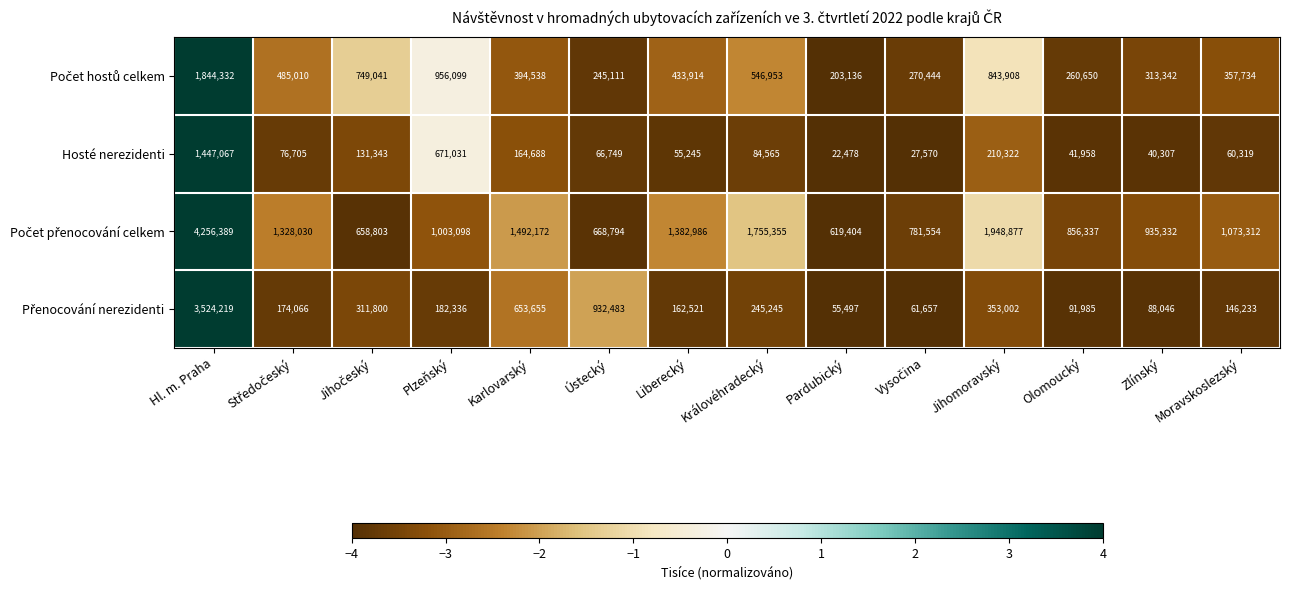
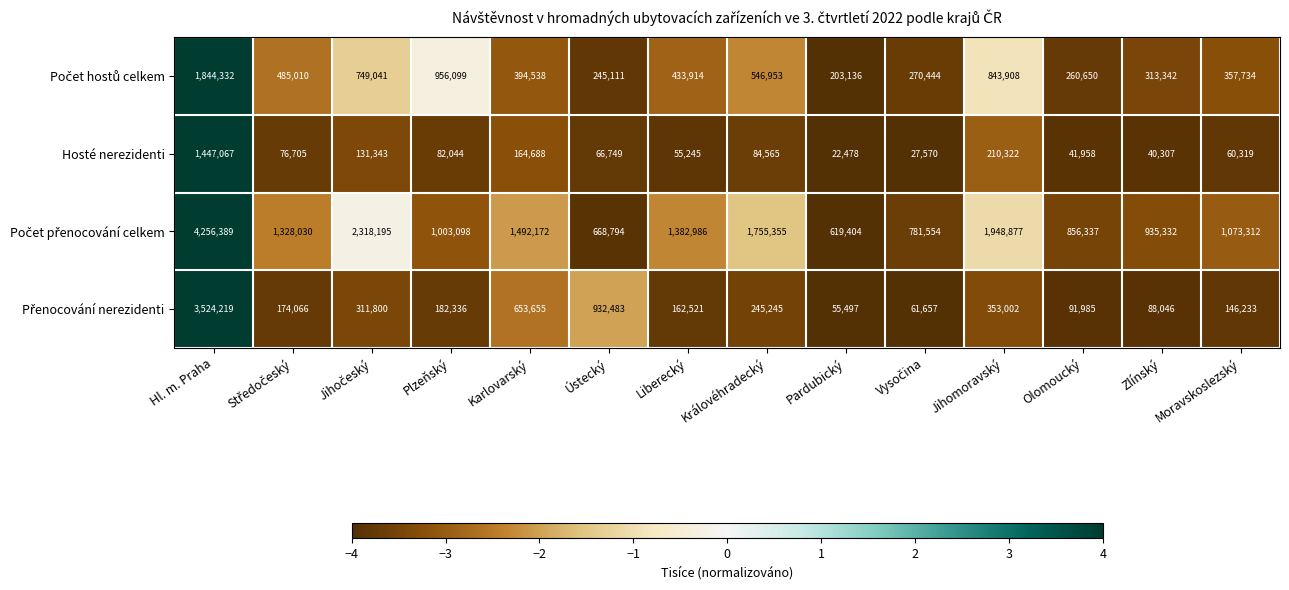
Hosté nerezidenti, Plzeňský: 671,031 -> 82,044
Počet přenocování celkem, Jihočeský: 658,803 -> 2,318,195
